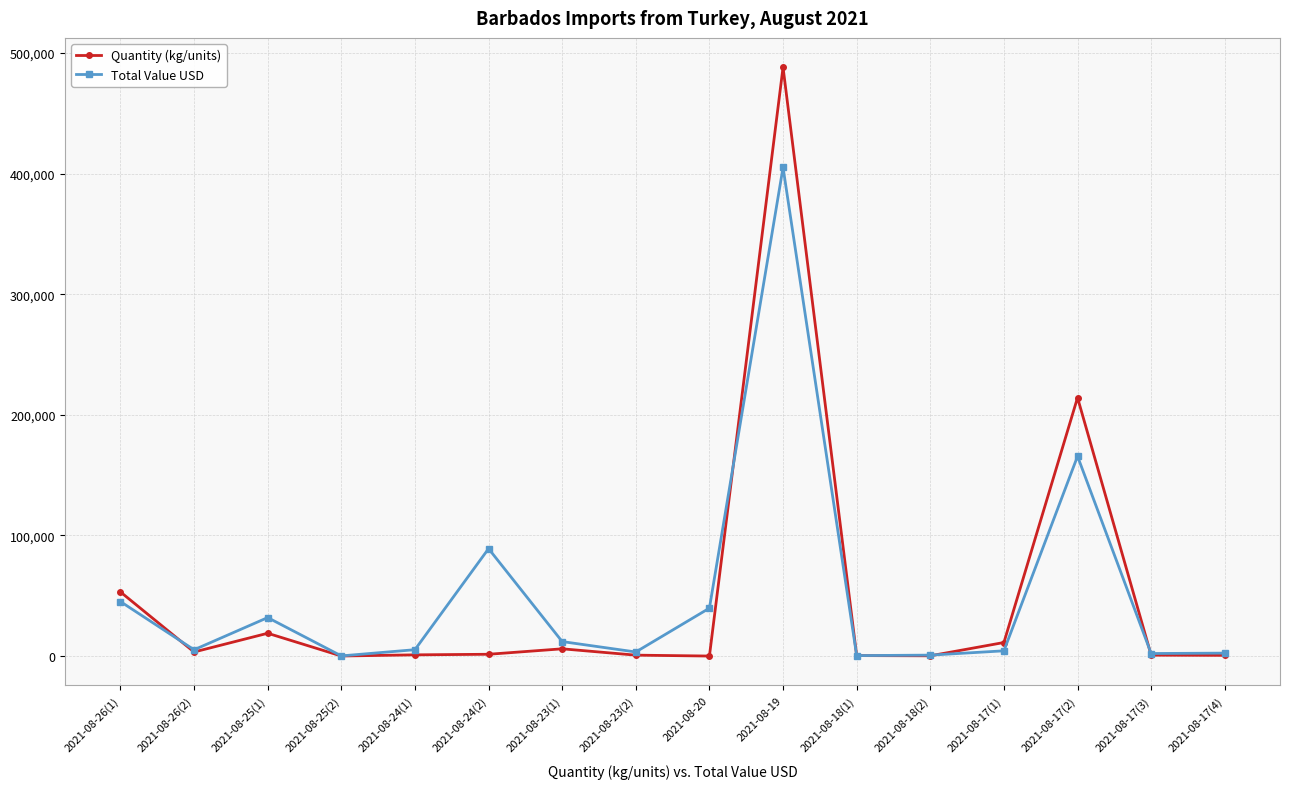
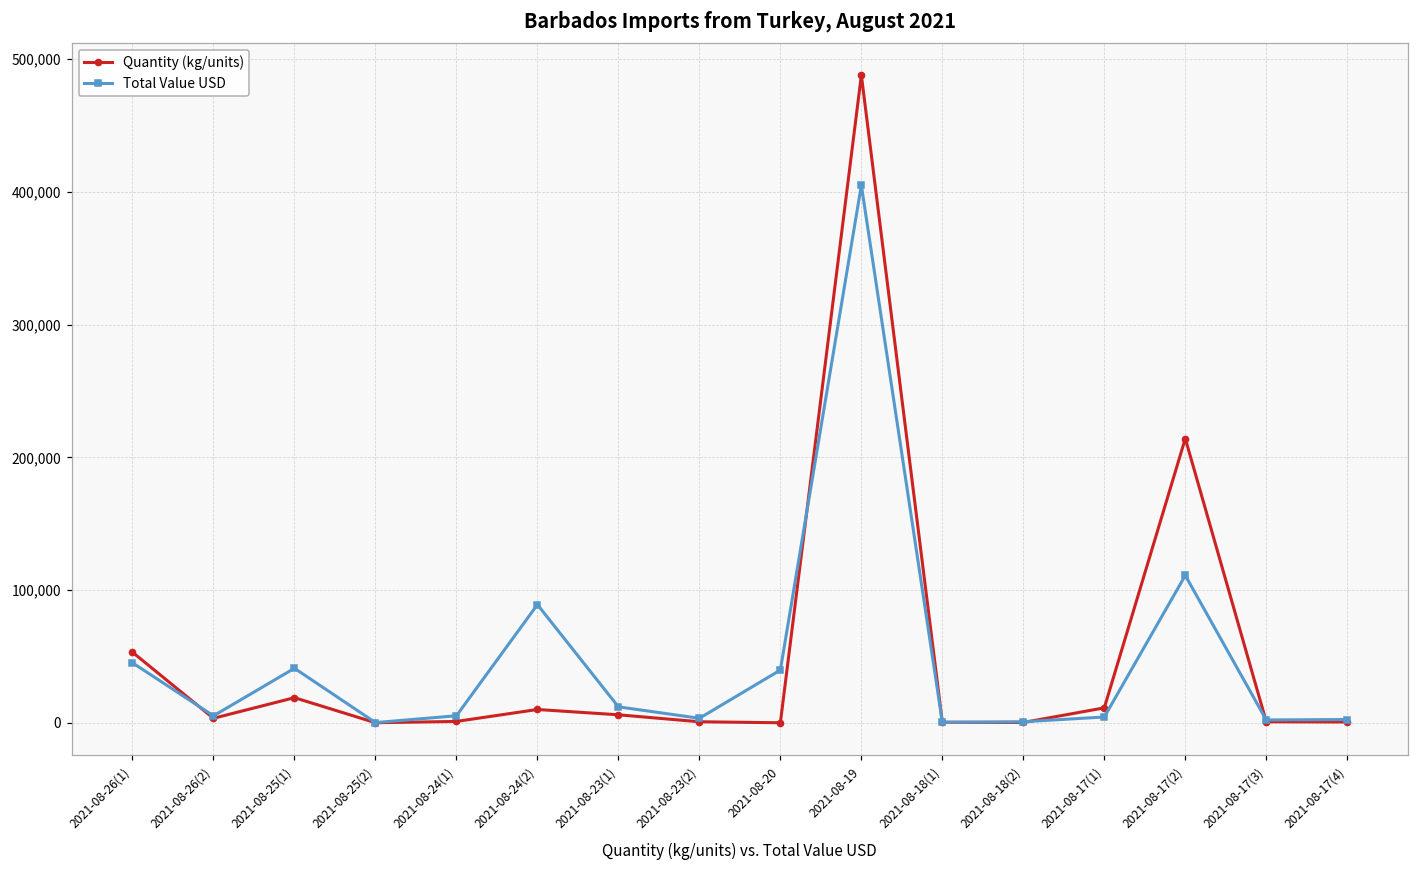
Total Value USD, 2021-08-25(1): 32,000 -> 41,000
Quantity (kg/units), 2021-08-24(2): 1,000 -> 10,000
Total Value USD, 2021-08-17(2): 166,000 -> 111,000
